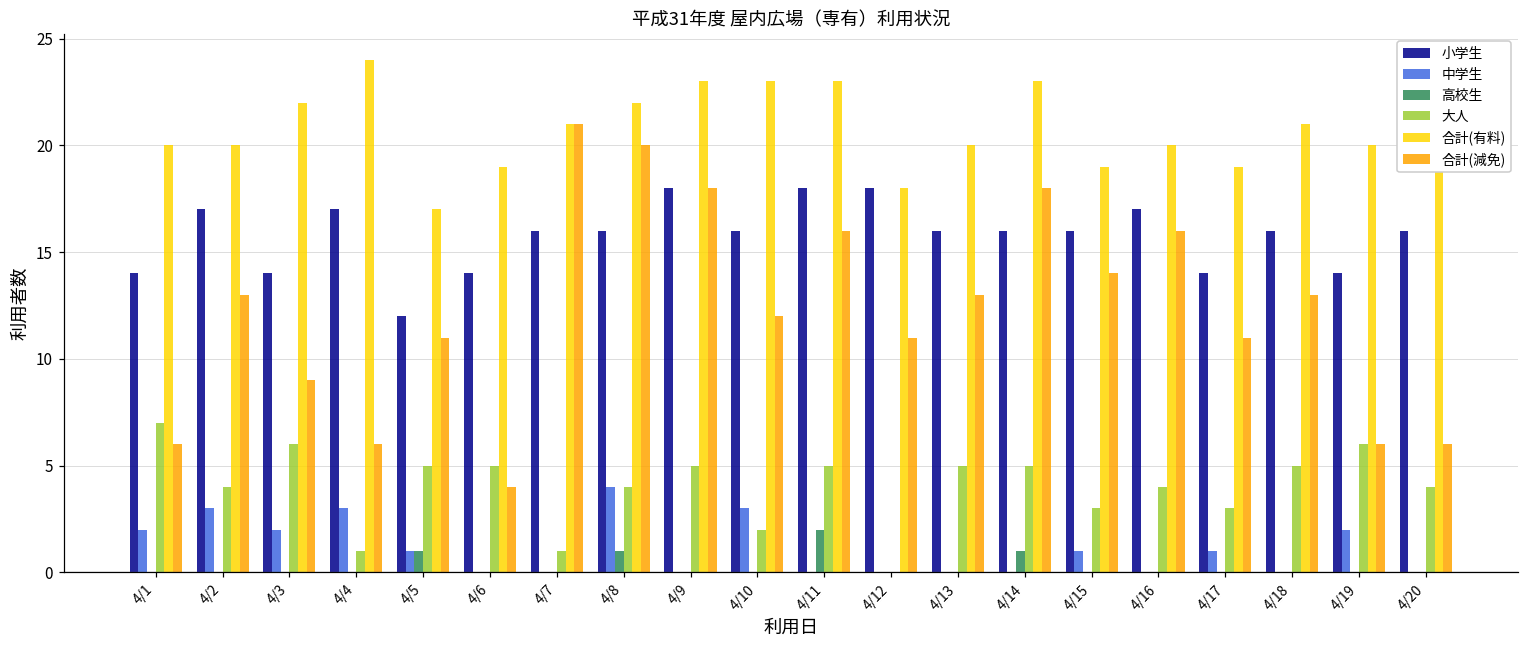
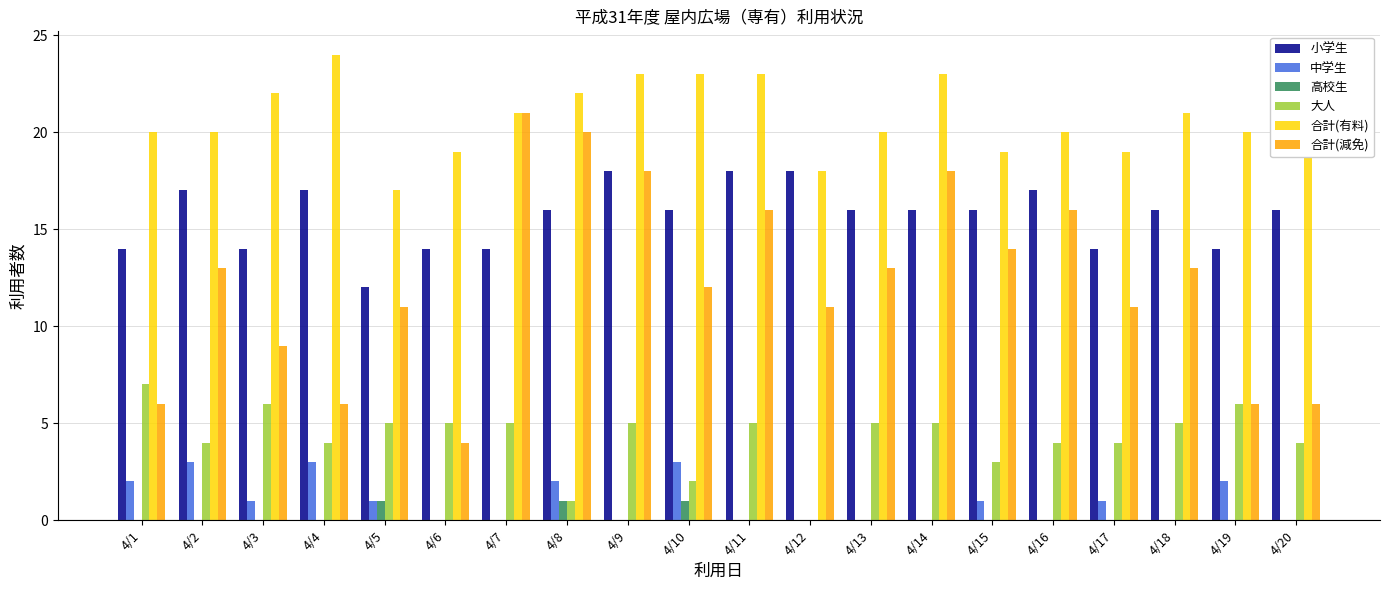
中学生, 4/3: 2 -> 1
大人, 4/4: 1 -> 4
小学生, 4/7: 16 -> 14
大人, 4/7: 1 -> 5
中学生, 4/8: 4 -> 2
大人, 4/8: 4 -> 1
高校生, 4/10: 0 -> 1
高校生, 4/11: 2 -> 0
高校生, 4/14: 1 -> 0
大人, 4/17: 3 -> 4
